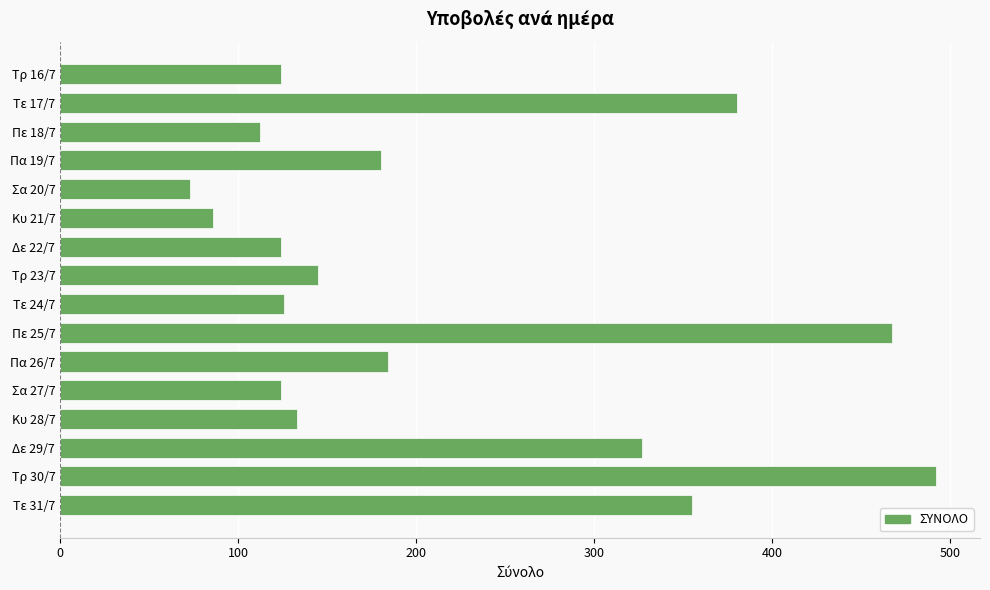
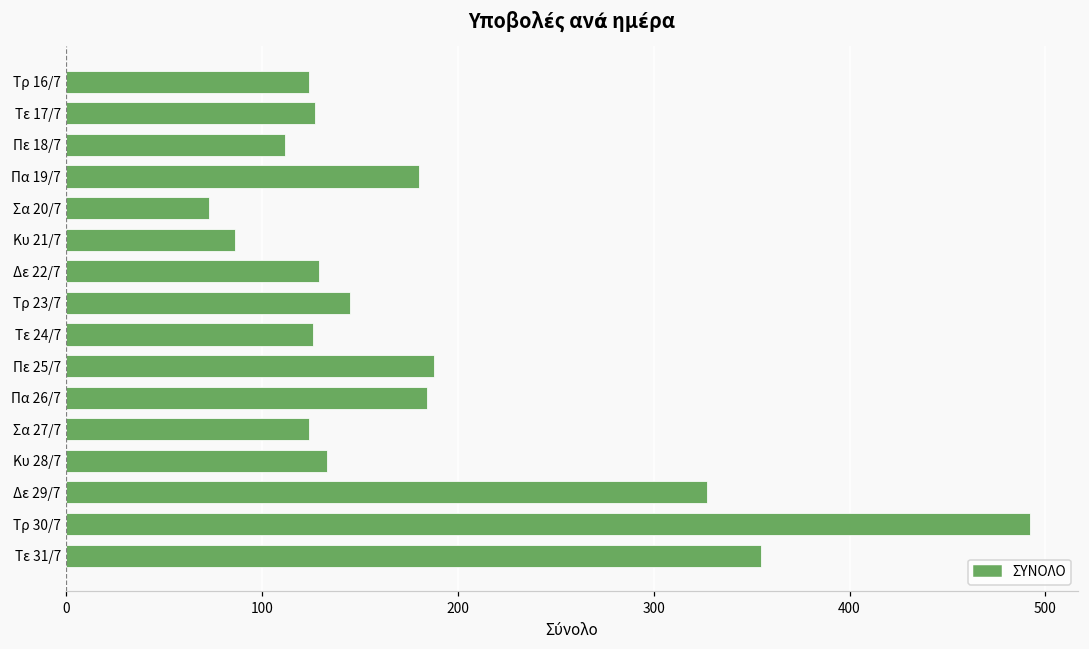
Τε 17/7: 380 -> 127
Δε 22/7: 124 -> 129
Πε 25/7: 467 -> 188
